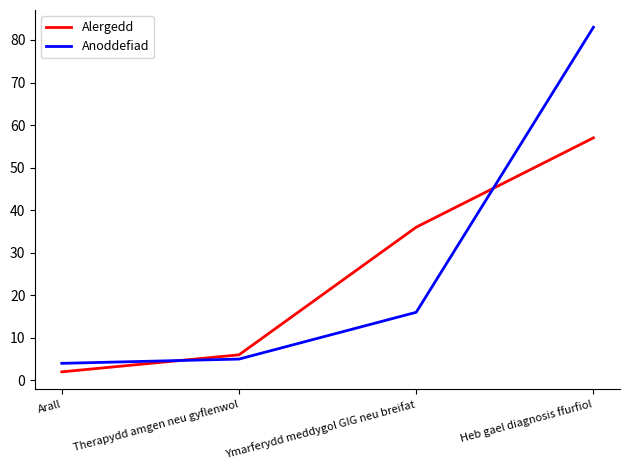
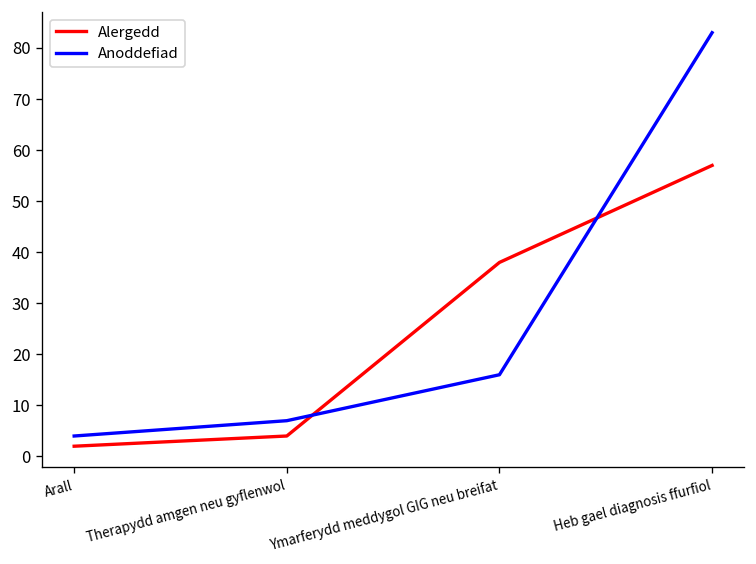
Alergedd, Therapydd amgen neu gyflenwol: 6 -> 4
Anoddefiad, Therapydd amgen neu gyflenwol: 5 -> 7
Alergedd, Ymarferydd meddygol GIG neu breifat: 36 -> 38
